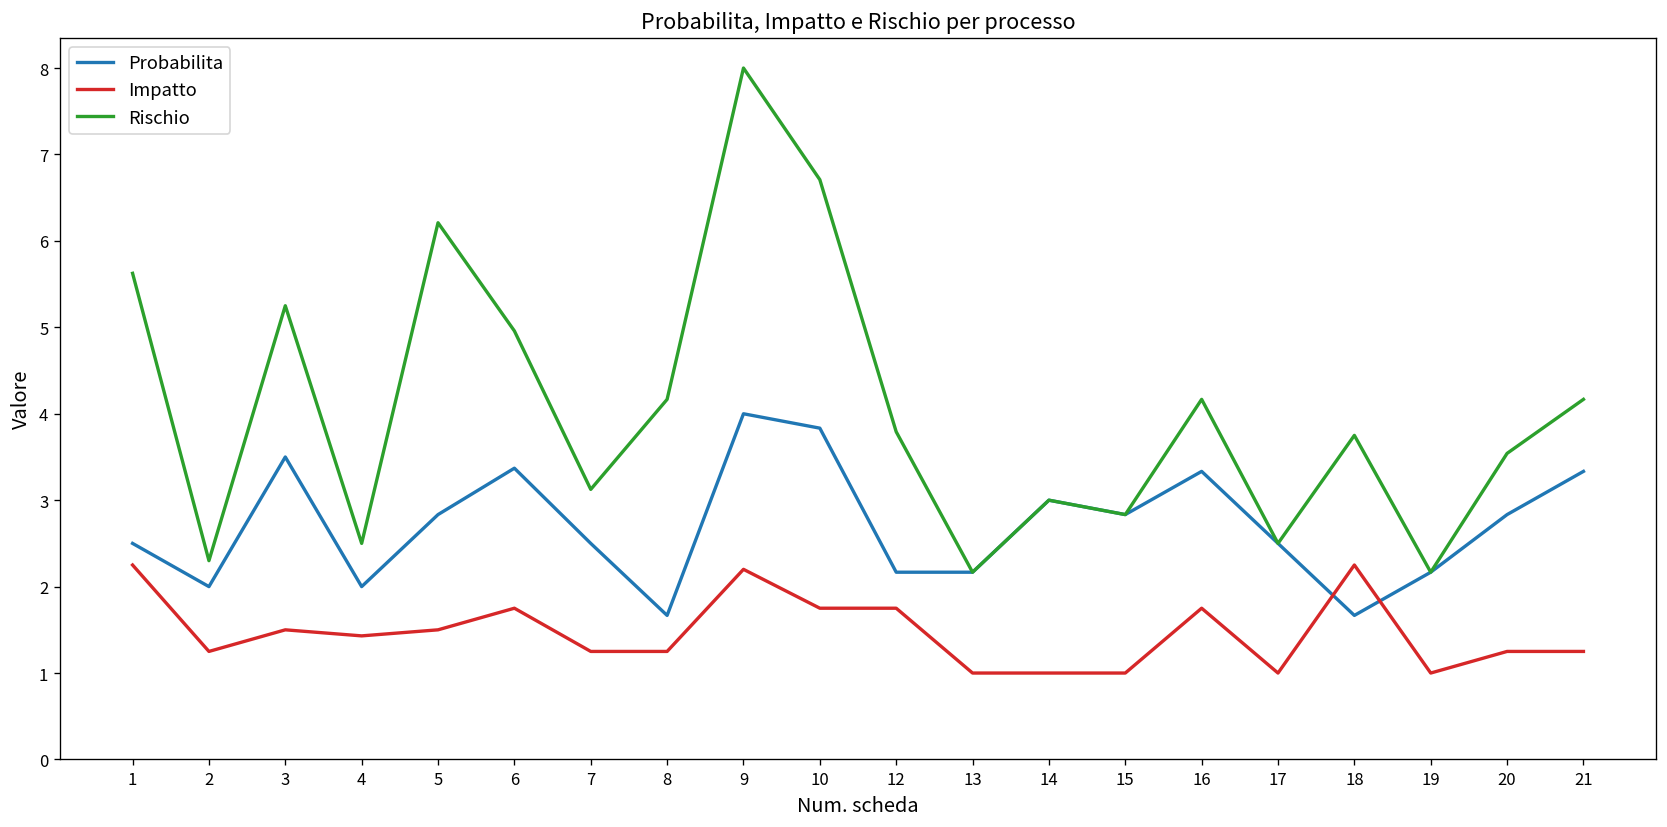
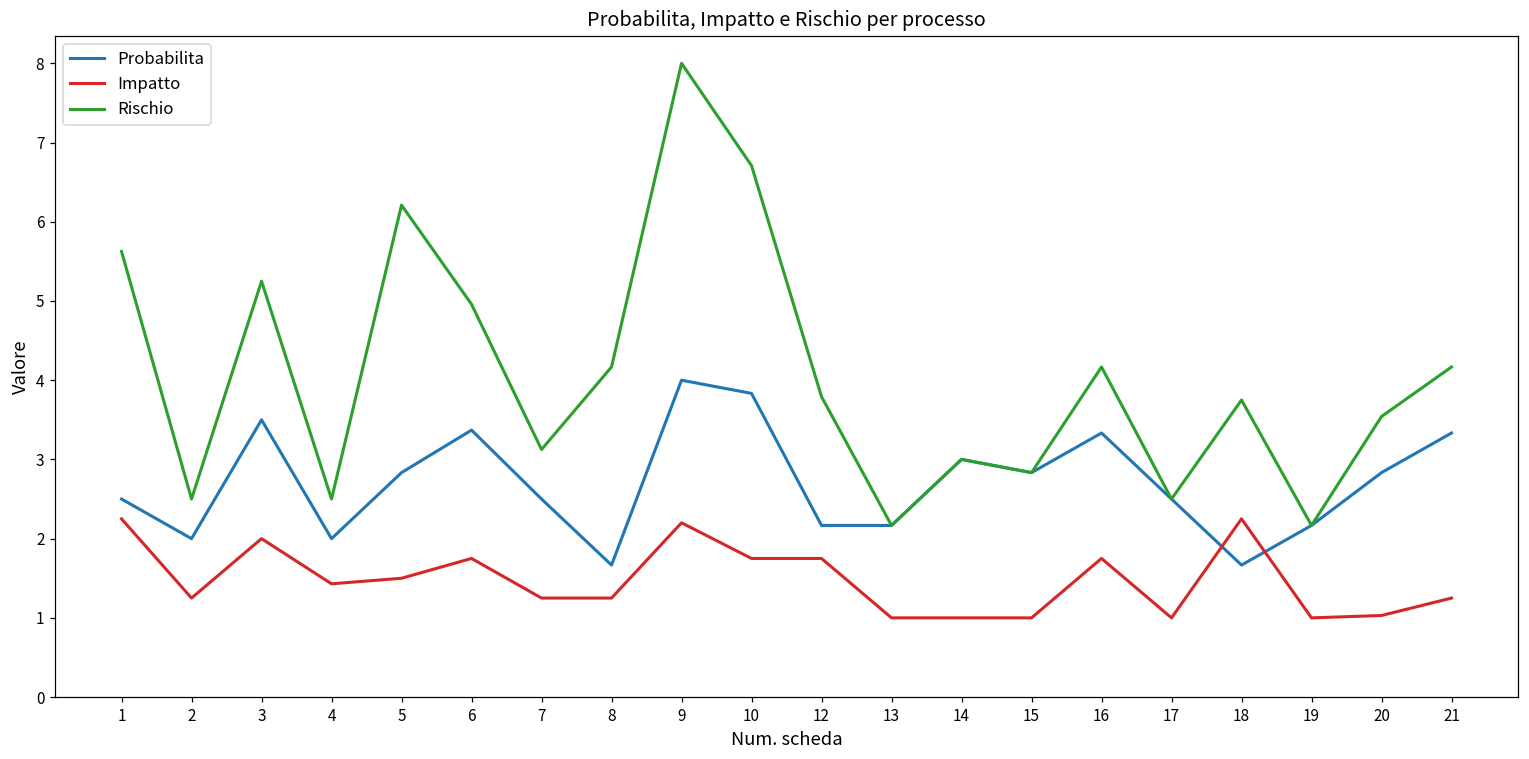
Rischio, 2: 2.3 -> 2.5
Impatto, 3: 1.5 -> 2.0
Impatto, 20: 1.3 -> 1.0
